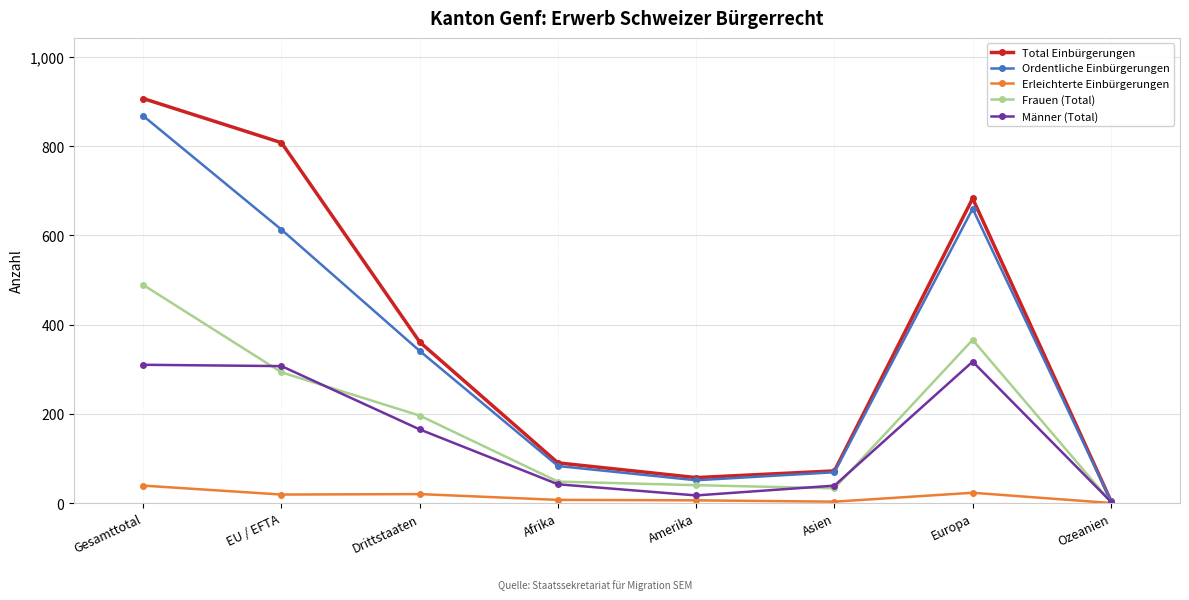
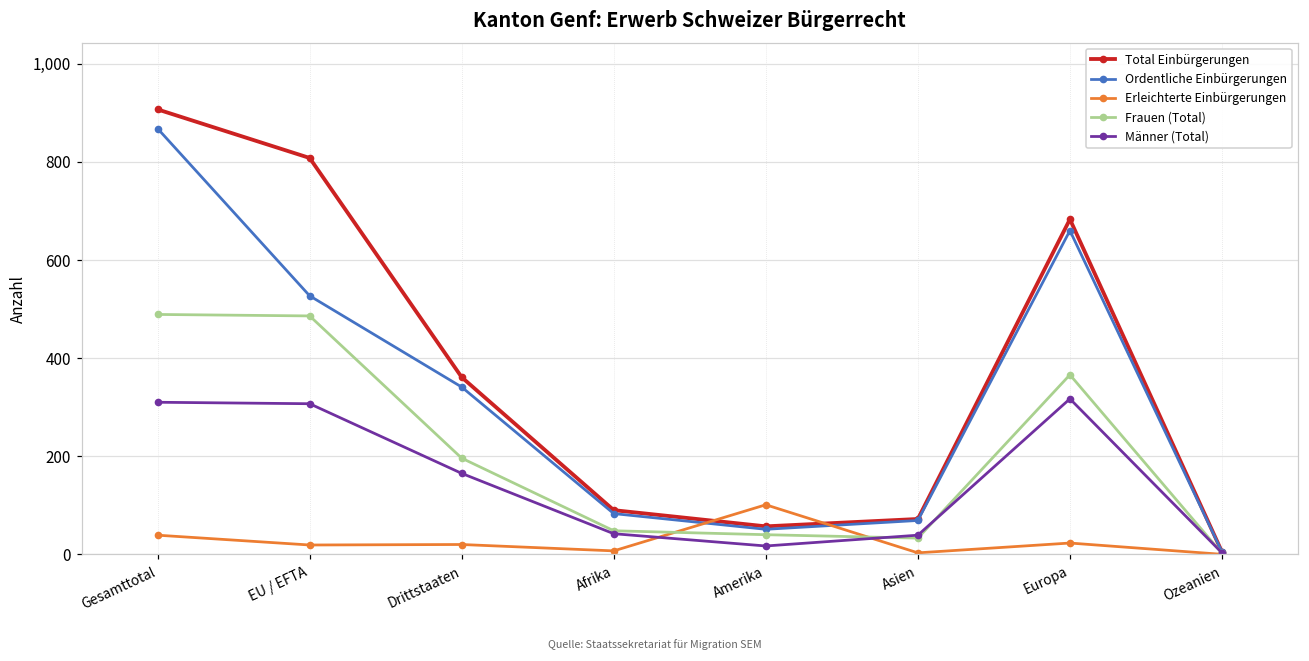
Ordentliche Einbürgerungen, EU / EFTA: 610 -> 530
Frauen (Total), EU / EFTA: 290 -> 490
Erleichterte Einbürgerungen, Amerika: 10 -> 100
